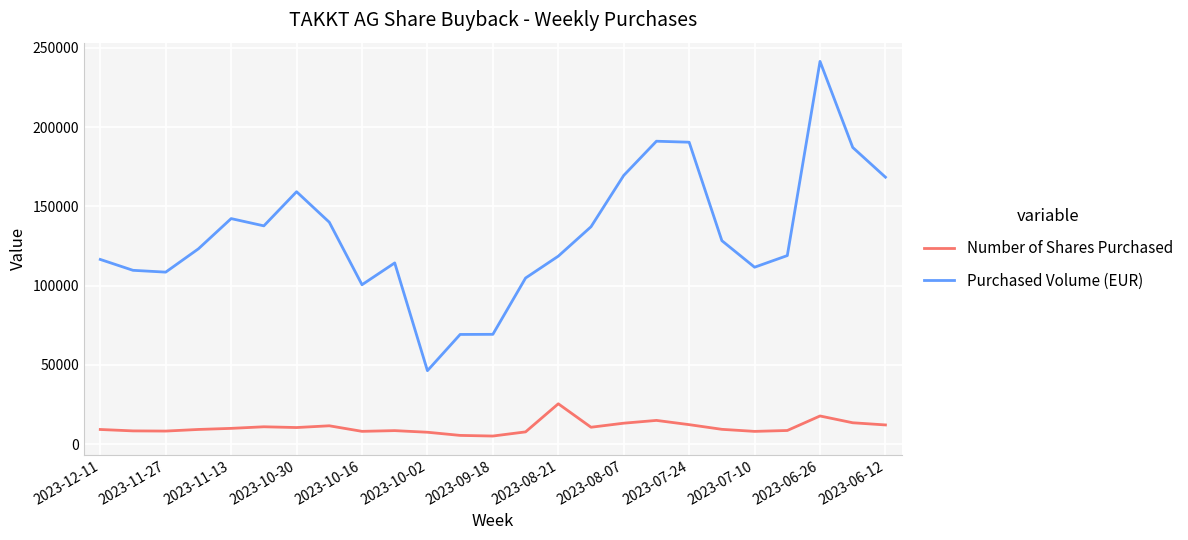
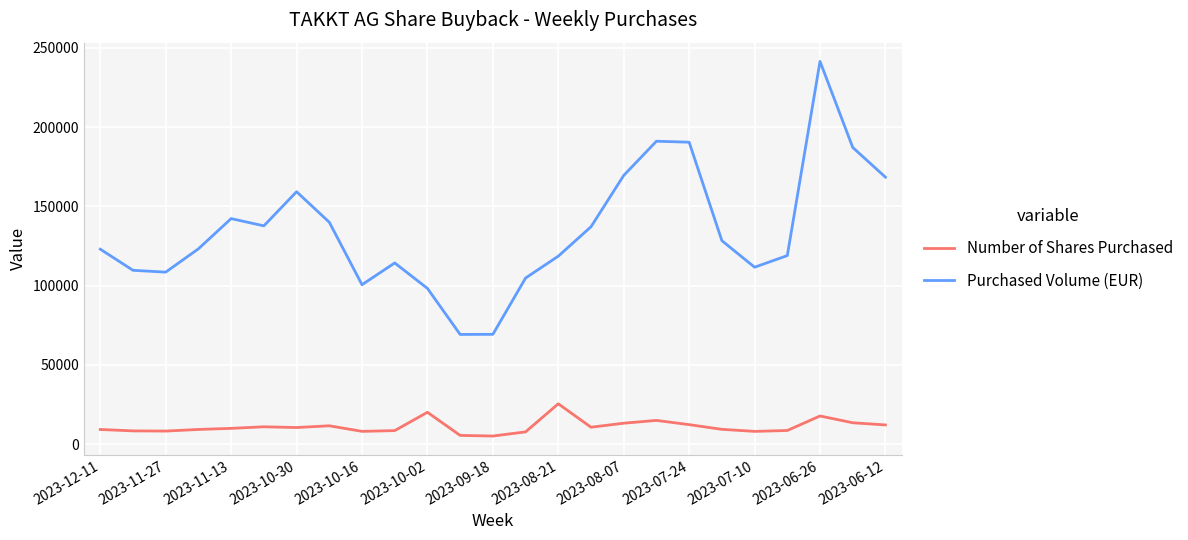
Purchased Volume (EUR), 2023-12-11: 117000 -> 123000
Number of Shares Purchased, 2023-10-02: 7000 -> 20000
Purchased Volume (EUR), 2023-10-02: 46000 -> 98000
